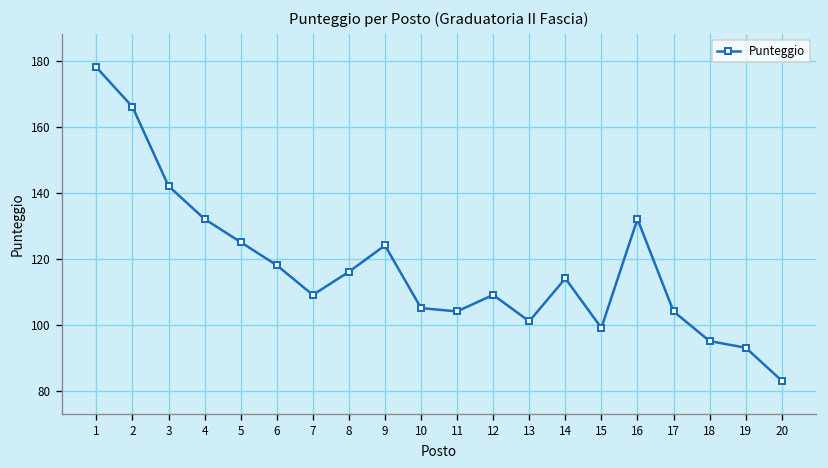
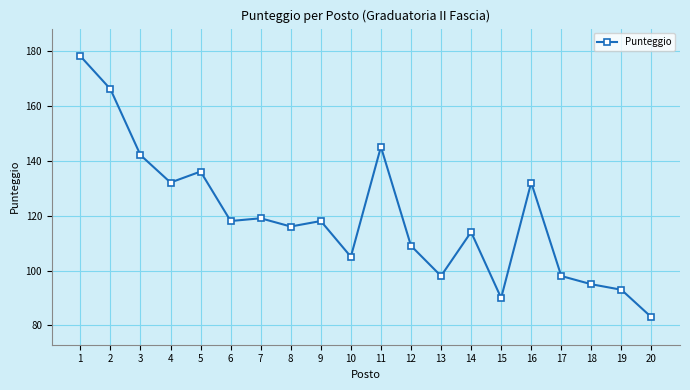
5: 125 -> 136
7: 109 -> 119
9: 124 -> 118
11: 104 -> 145
13: 101 -> 98
15: 99 -> 90
17: 104 -> 98
